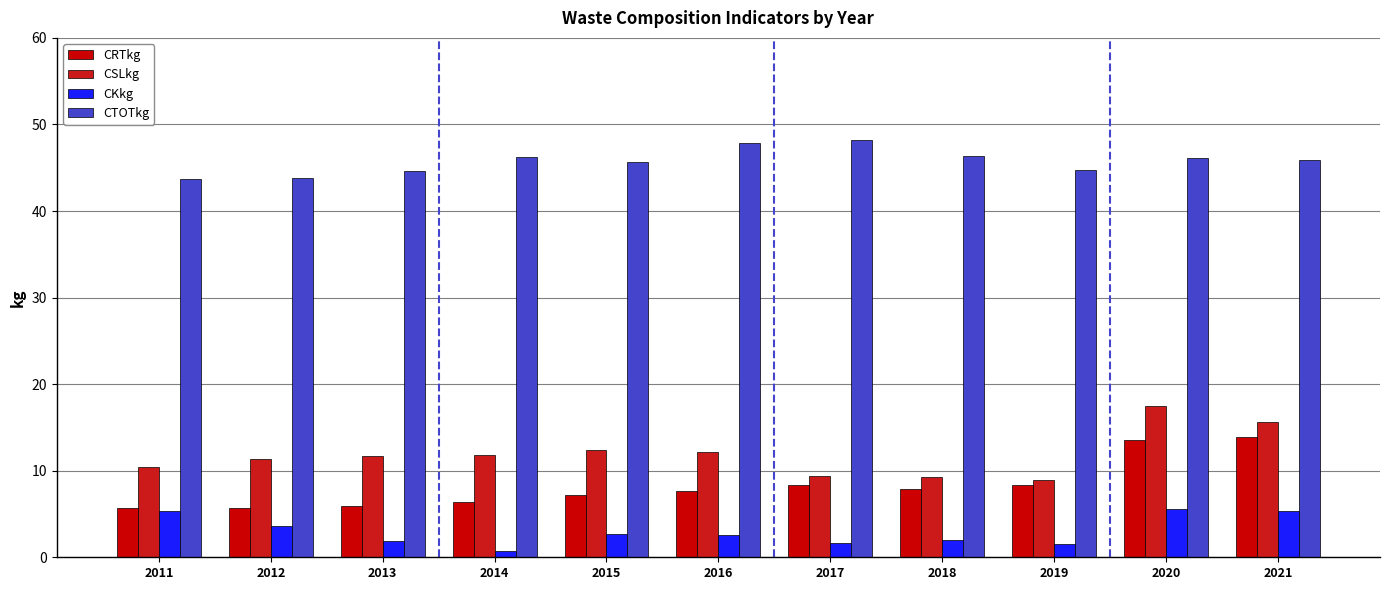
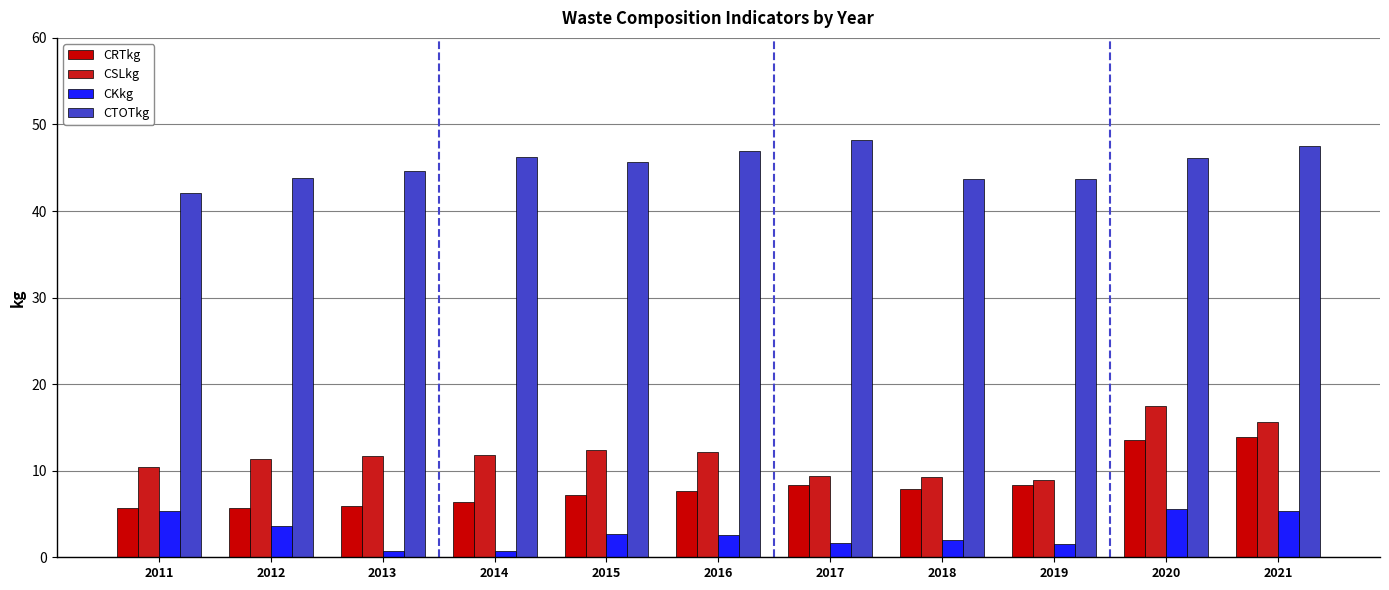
CTOTkg, 2011: 44 -> 42
CKkg, 2013: 2 -> 1
CTOTkg, 2016: 48 -> 47
CTOTkg, 2018: 46 -> 44
CTOTkg, 2019: 45 -> 44
CTOTkg, 2021: 46 -> 48
